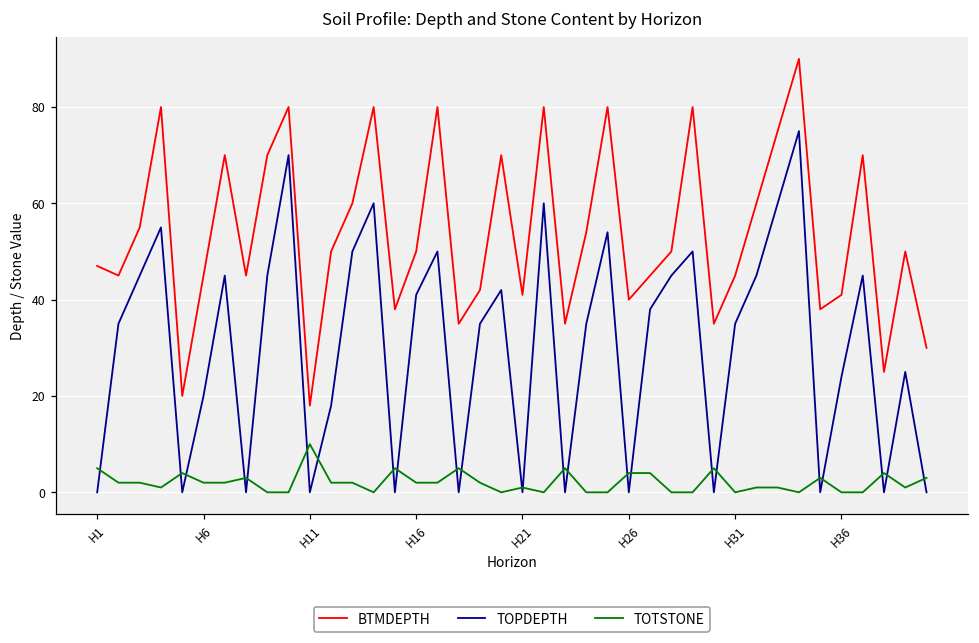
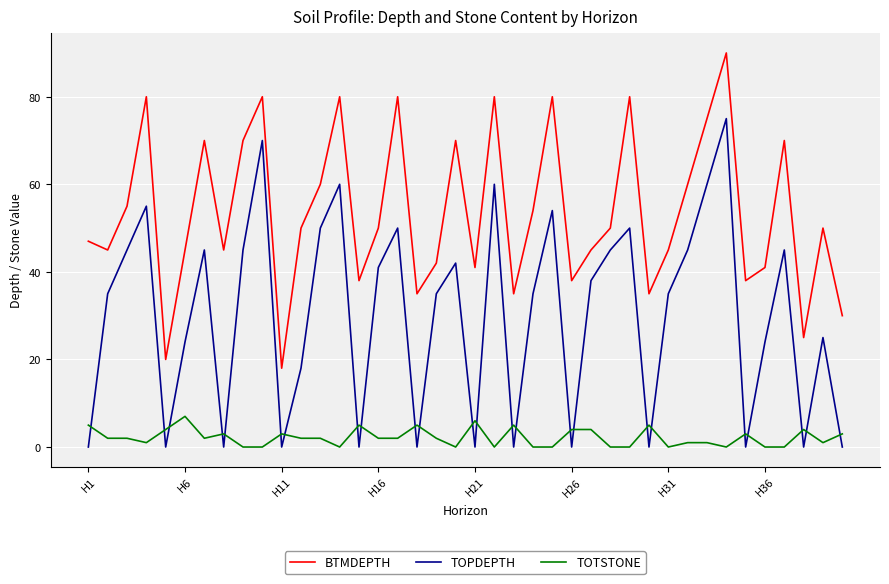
TOPDEPTH, H6: 20 -> 24
TOTSTONE, H6: 2 -> 7
TOTSTONE, H11: 10 -> 3
TOTSTONE, H21: 1 -> 6
BTMDEPTH, H26: 40 -> 38
